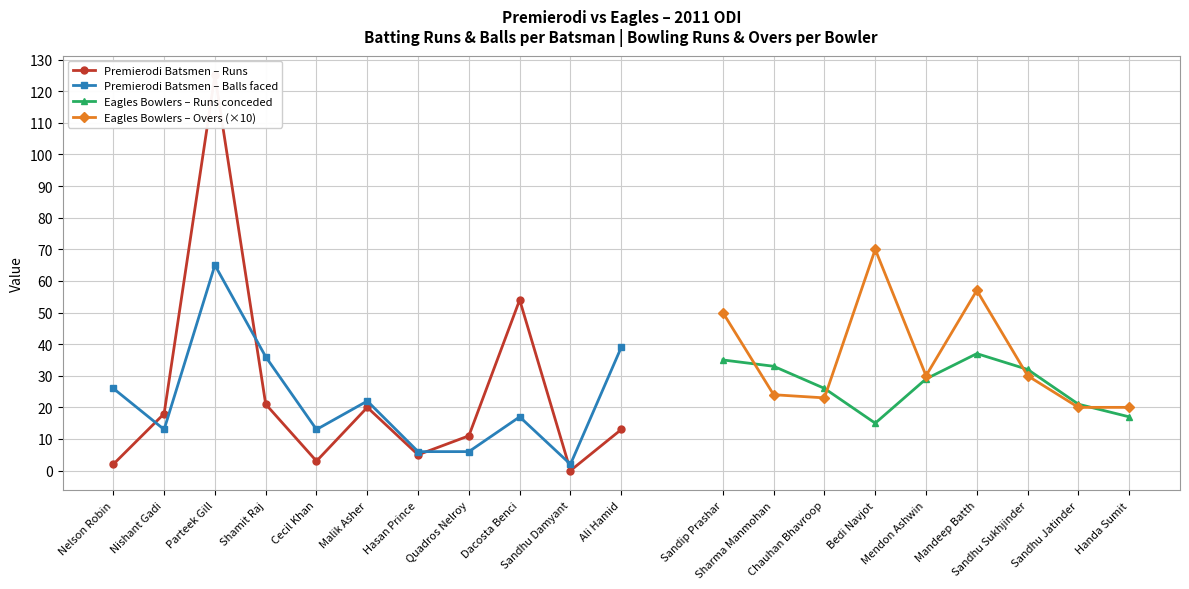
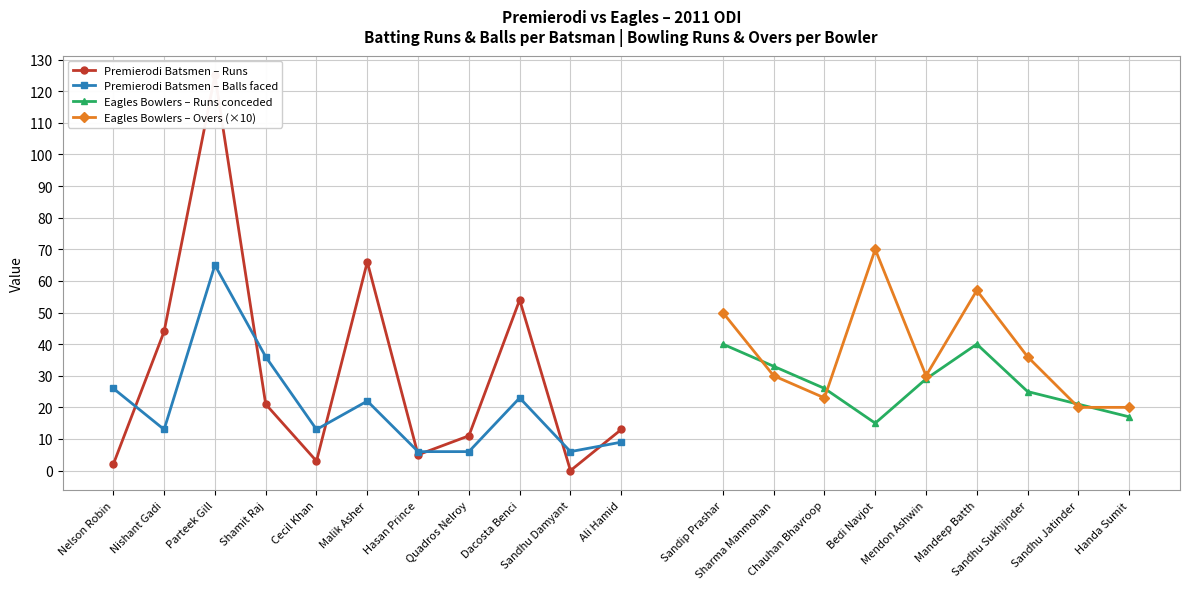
Premierodi Batsmen – Runs, Nishant Gadi: 18 -> 44
Premierodi Batsmen – Runs, Malik Asher: 20 -> 66
Premierodi Batsmen – Balls faced, Dacosta Benci: 17 -> 23
Premierodi Batsmen – Balls faced, Sandhu Damyant: 2 -> 6
Premierodi Batsmen – Balls faced, Ali Hamid: 39 -> 9
Eagles Bowlers – Runs conceded, Sandip Prashar: 35 -> 40
Eagles Bowlers – Overs (×10), Sharma Manmohan: 24 -> 30
Eagles Bowlers – Runs conceded, Mandeep Batth: 37 -> 40
Eagles Bowlers – Runs conceded, Sandhu Sukhjinder: 32 -> 25
Eagles Bowlers – Overs (×10), Sandhu Sukhjinder: 30 -> 36
